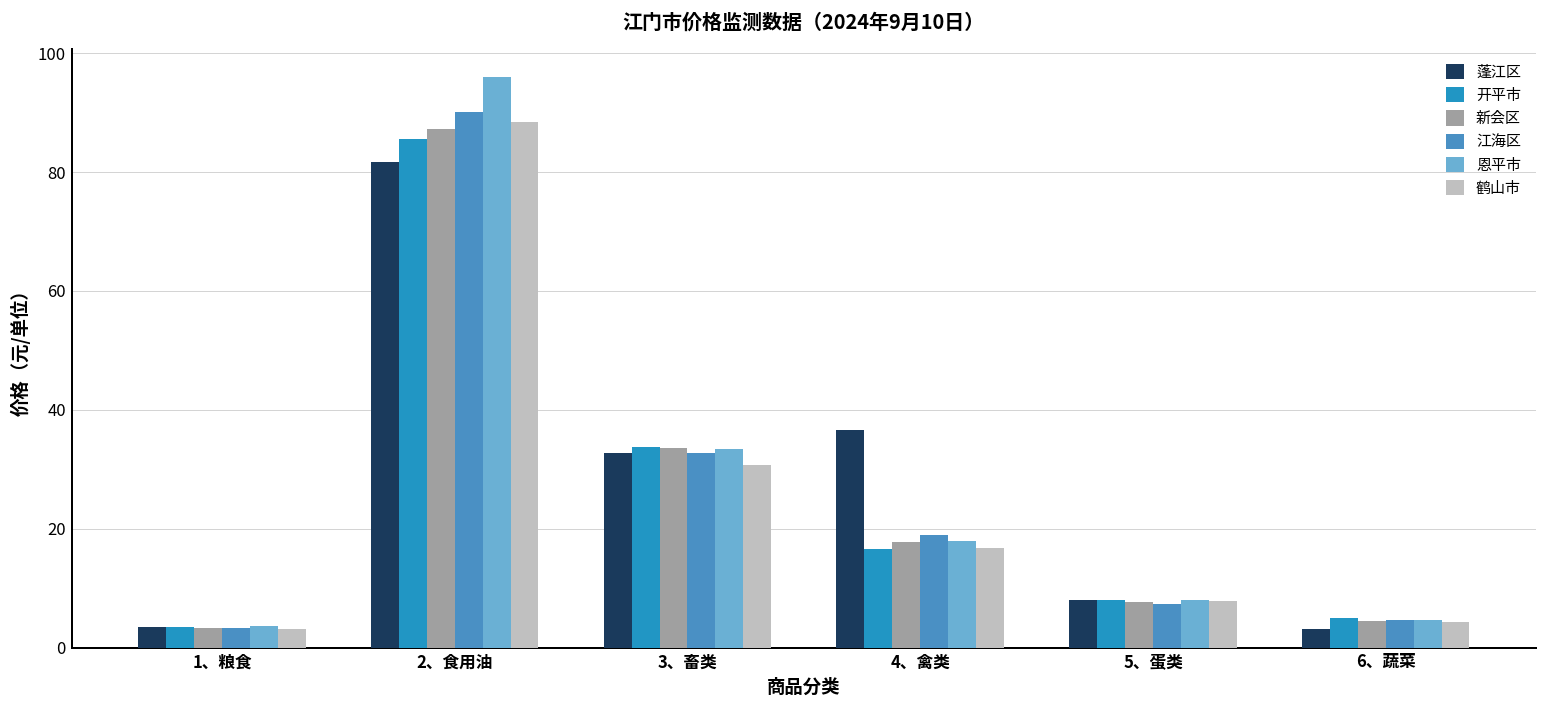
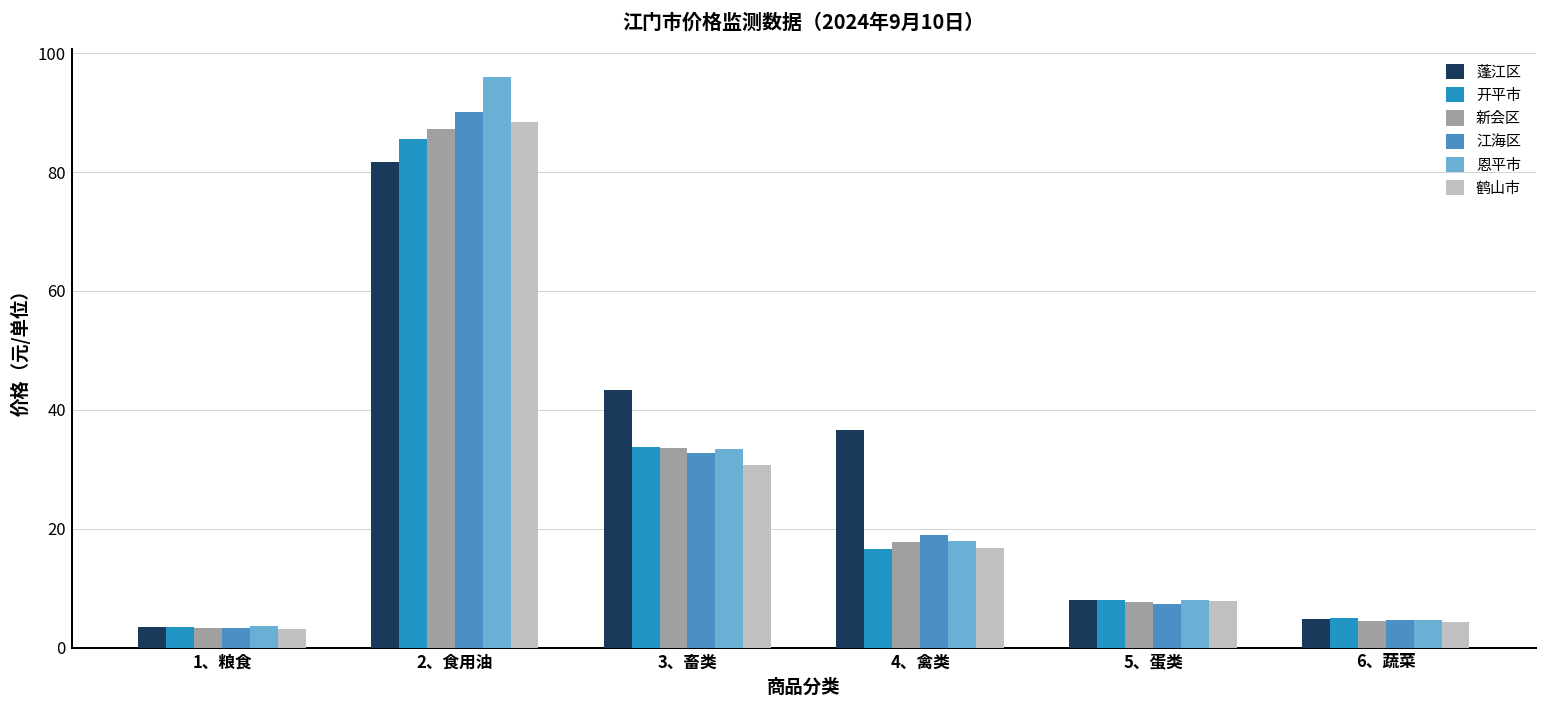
蓬江区, 3、畜类: 33 -> 43
蓬江区, 6、蔬菜: 3 -> 5
